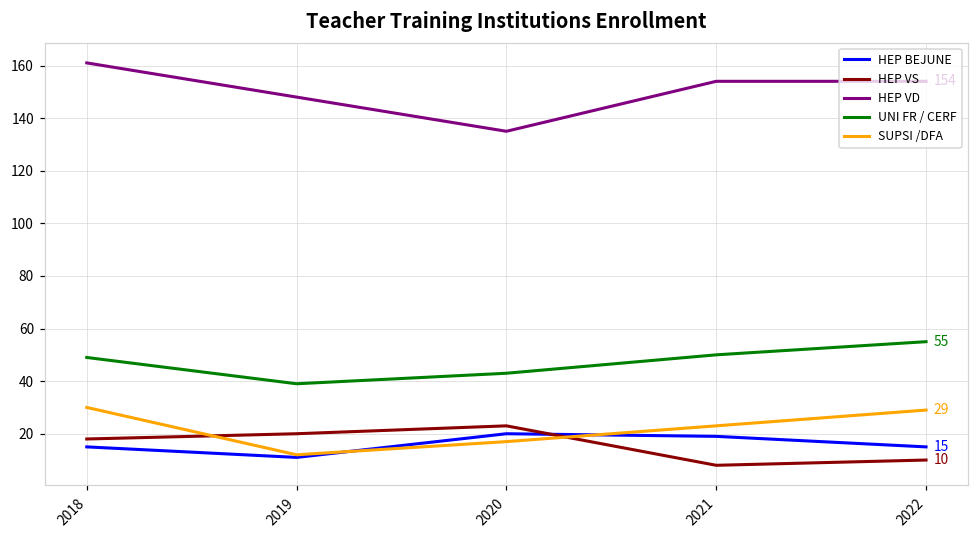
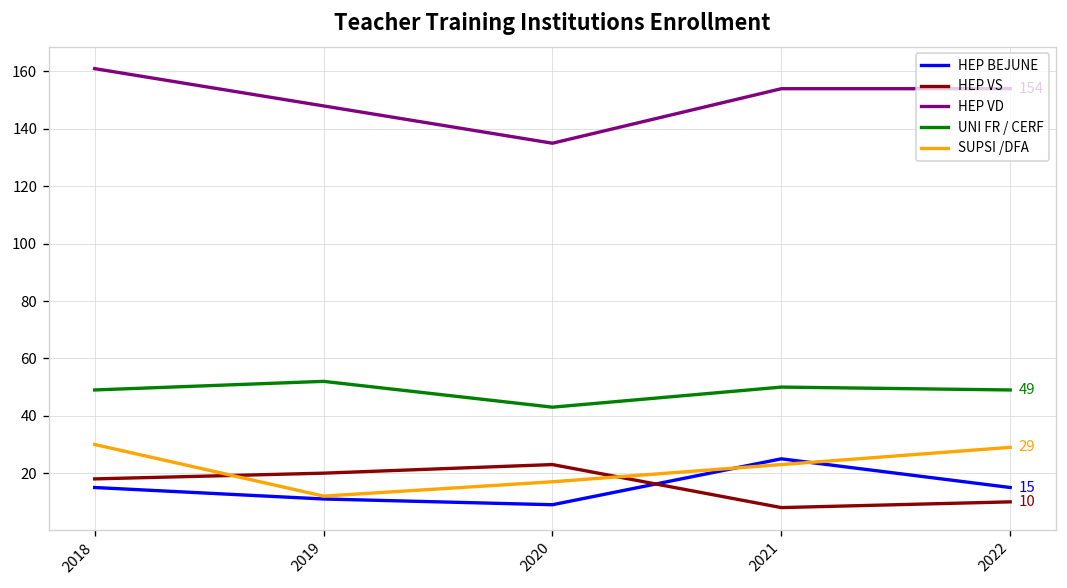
UNI FR / CERF, 2019: 39 -> 52
HEP BEJUNE, 2020: 20 -> 9
HEP BEJUNE, 2021: 19 -> 25
UNI FR / CERF, 2022: 55 -> 49
